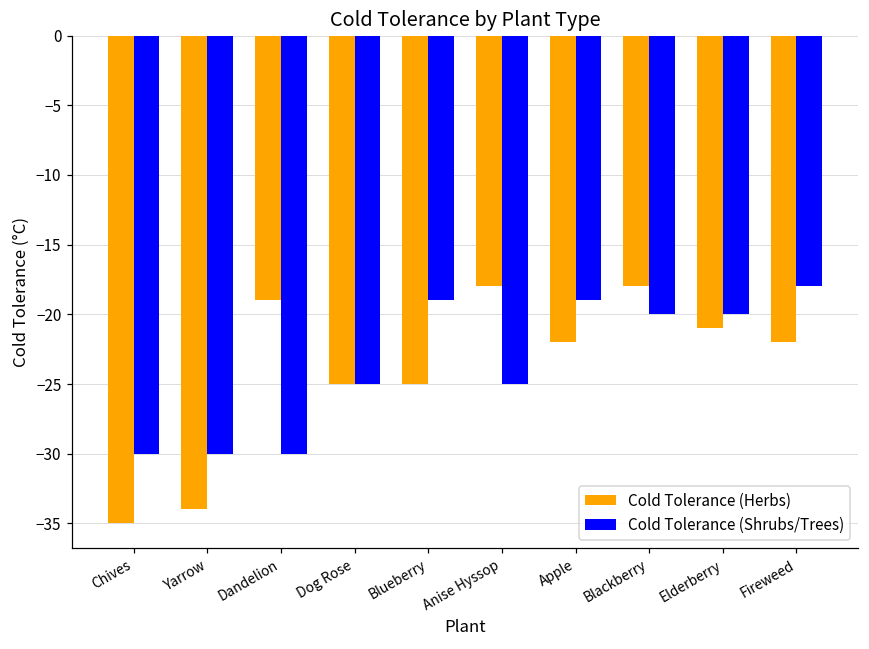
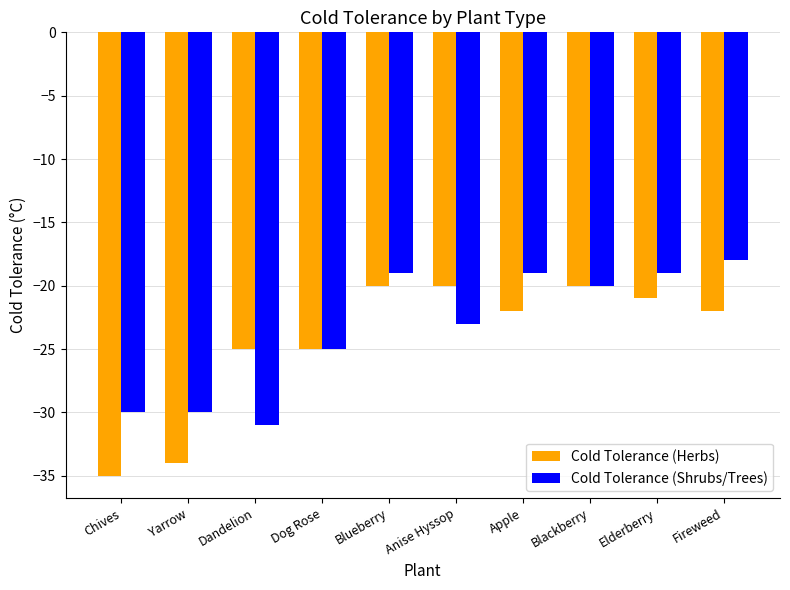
Cold Tolerance (Herbs), Dandelion: -19 -> -25
Cold Tolerance (Shrubs/Trees), Dandelion: -30 -> -31
Cold Tolerance (Herbs), Blueberry: -25 -> -20
Cold Tolerance (Herbs), Anise Hyssop: -18 -> -20
Cold Tolerance (Shrubs/Trees), Anise Hyssop: -25 -> -23
Cold Tolerance (Herbs), Blackberry: -18 -> -20
Cold Tolerance (Shrubs/Trees), Elderberry: -20 -> -19
